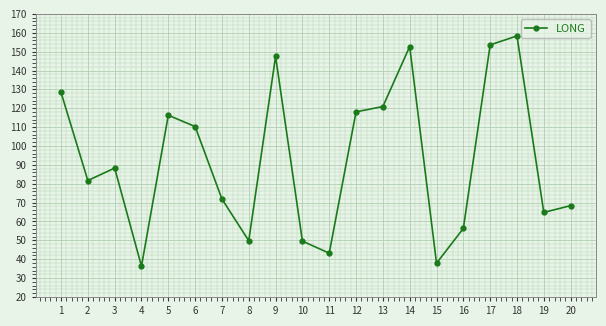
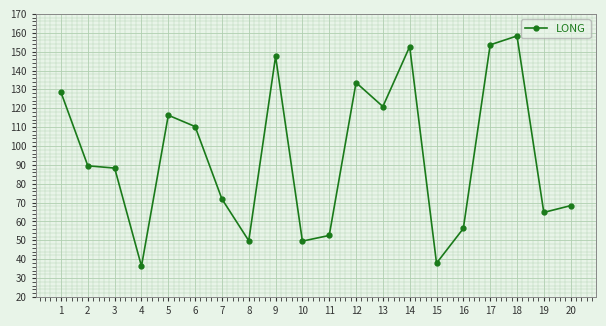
2: 82 -> 90
11: 43 -> 53
12: 118 -> 134
